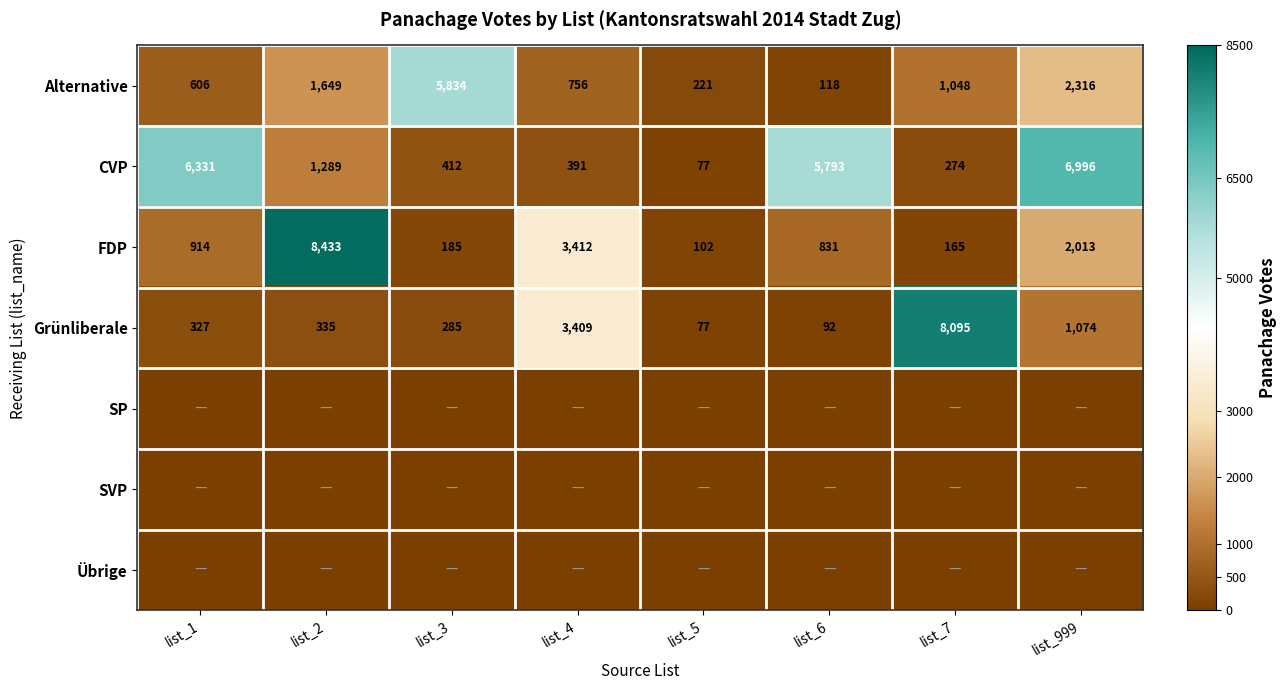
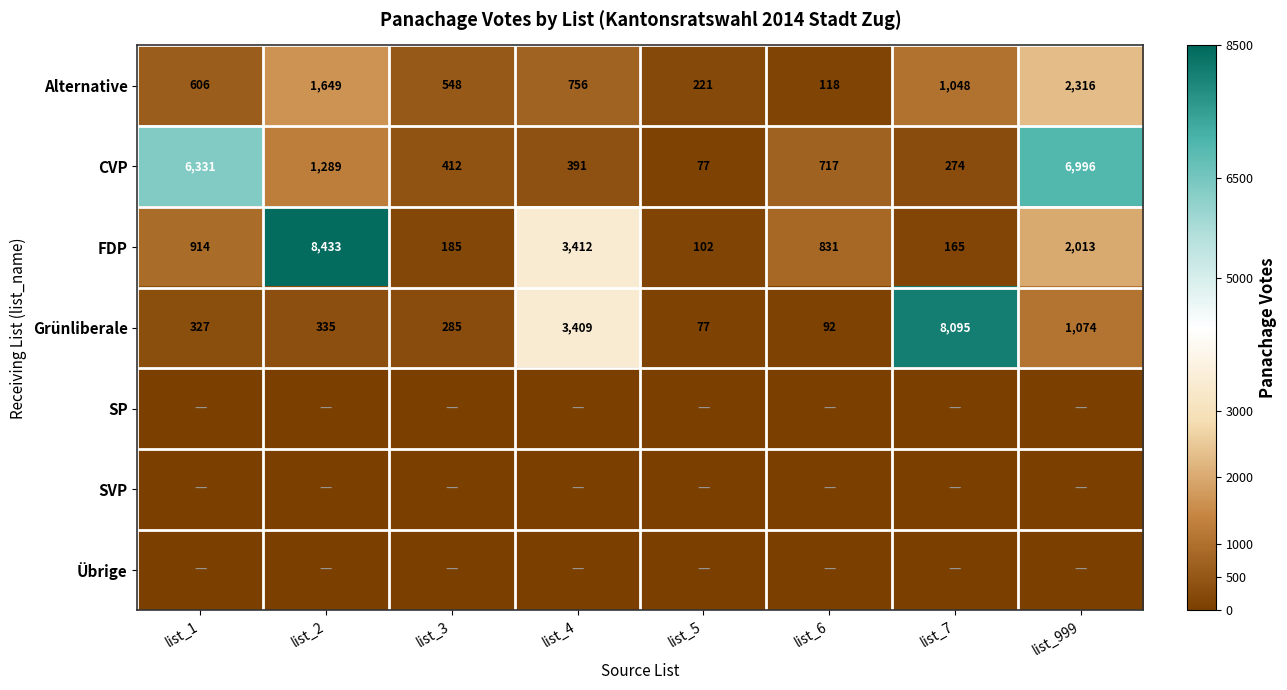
Alternative, list_3: 5,834 -> 548
CVP, list_6: 5,793 -> 717
